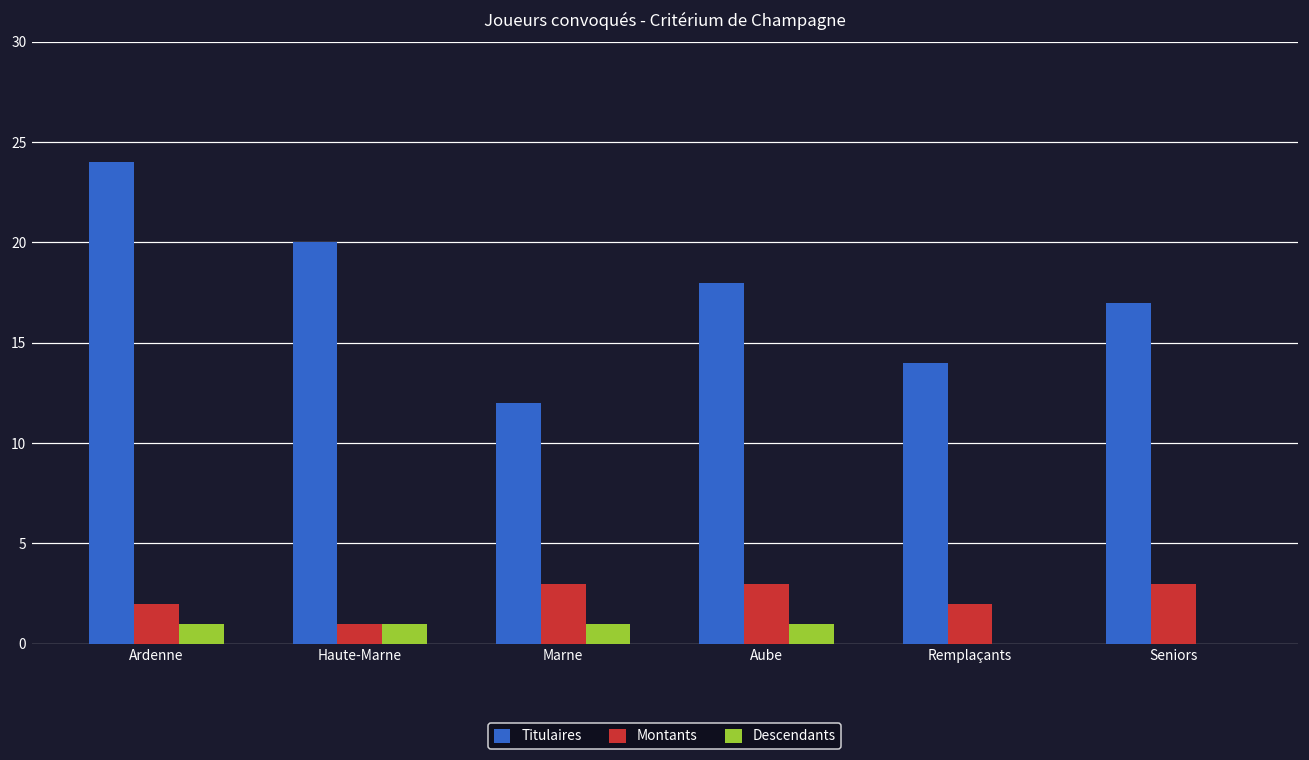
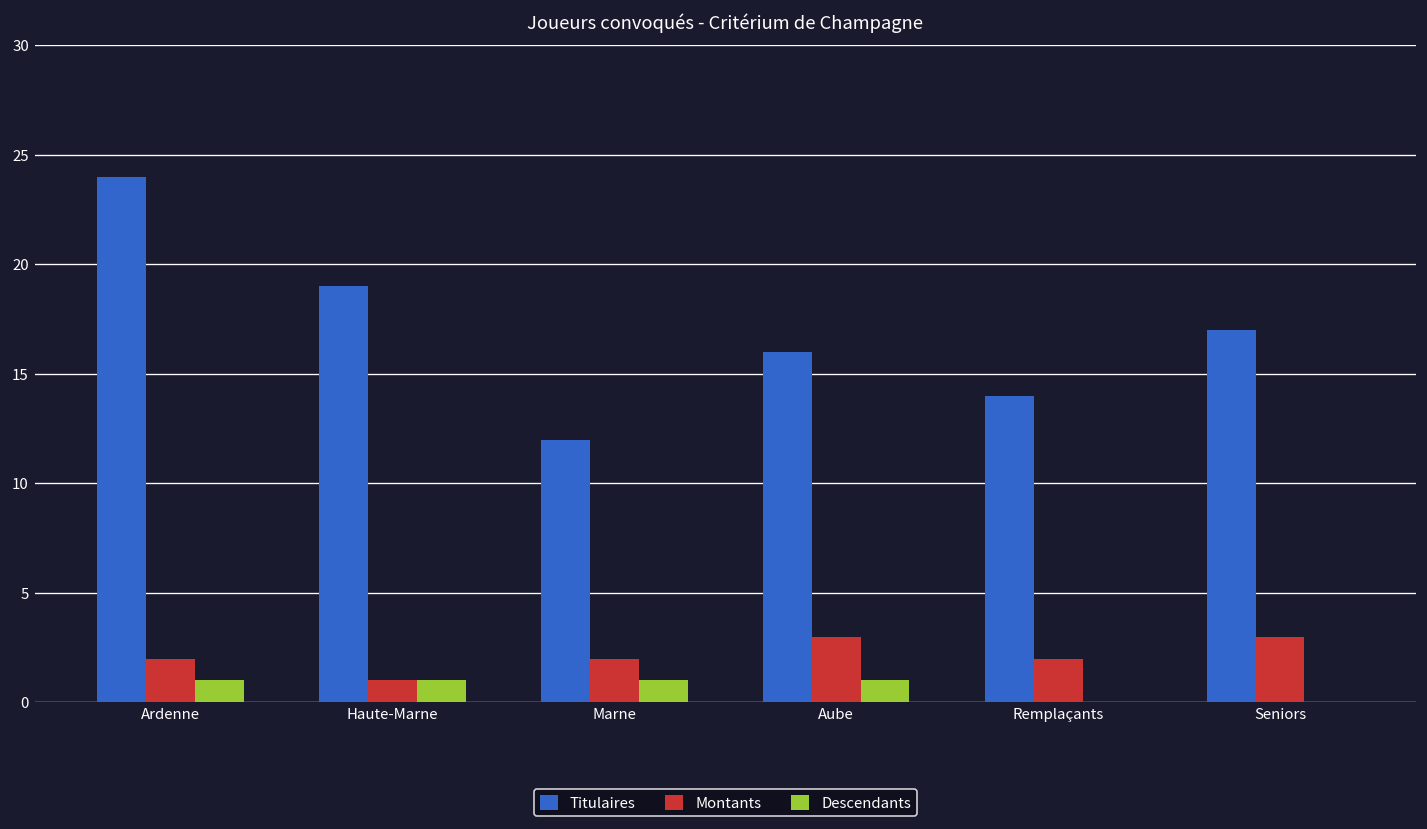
Titulaires, Haute-Marne: 20 -> 19
Montants, Marne: 3 -> 2
Titulaires, Aube: 18 -> 16
